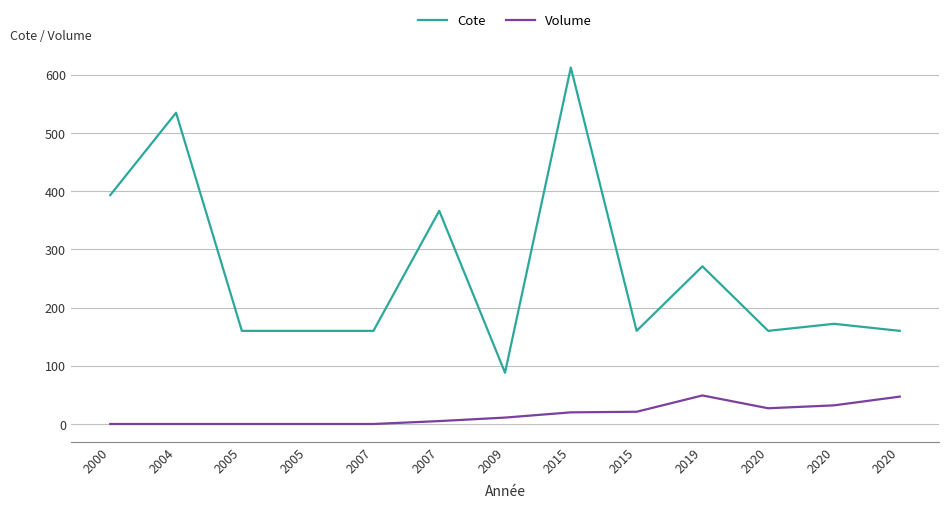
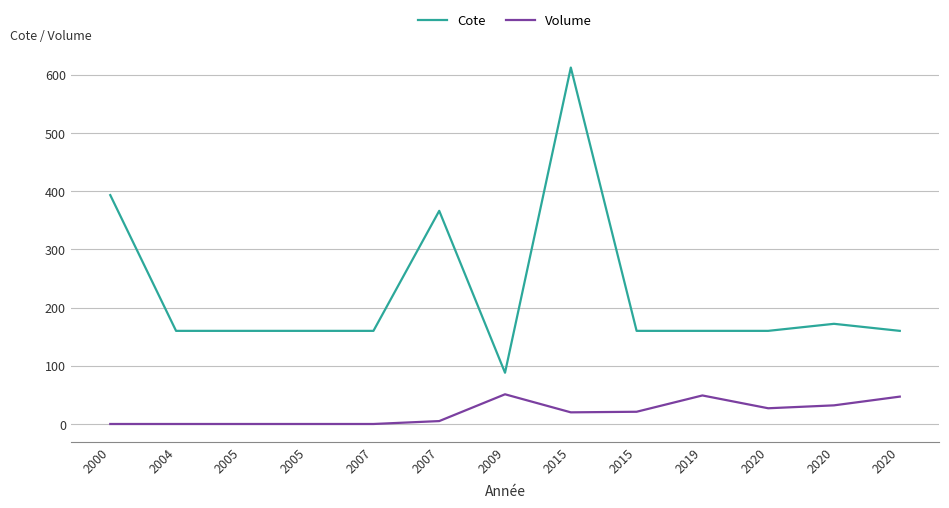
Cote, 2004: 530 -> 160
Volume, 2009: 10 -> 50
Cote, 2019: 270 -> 160
